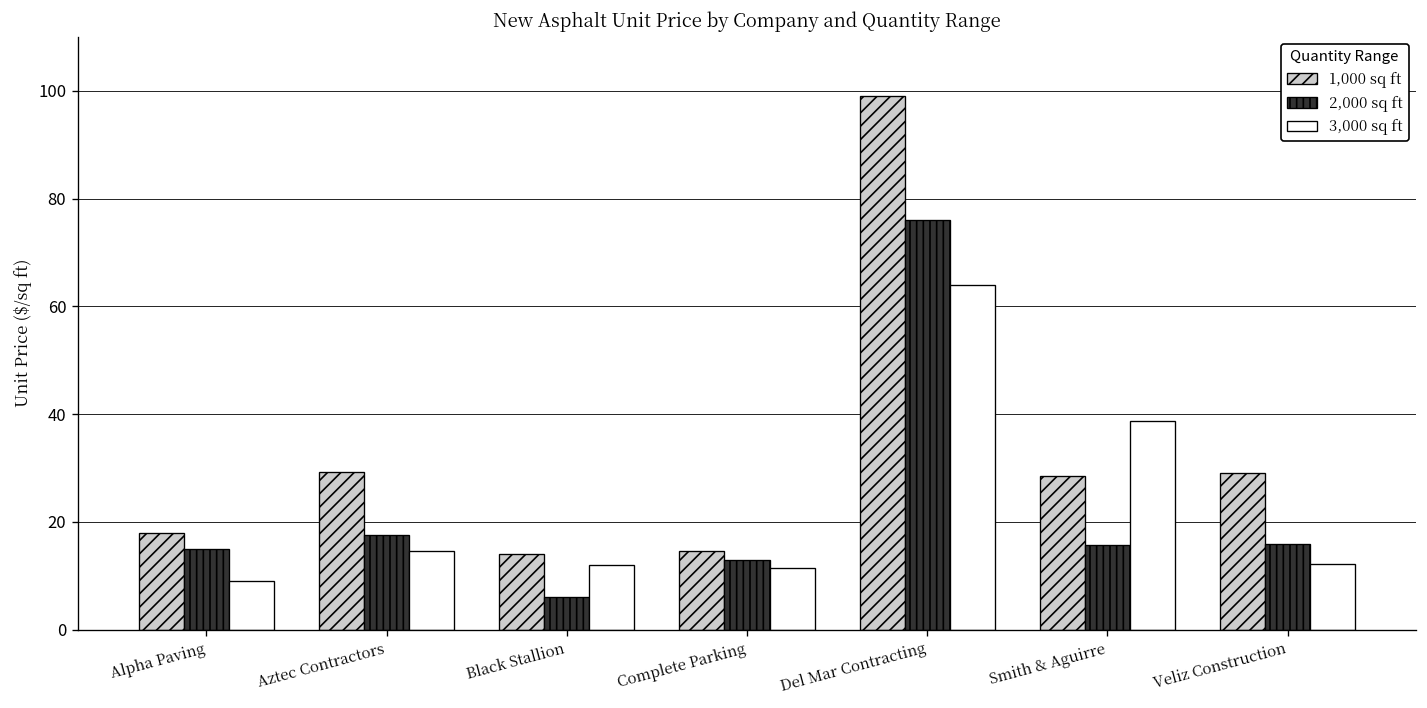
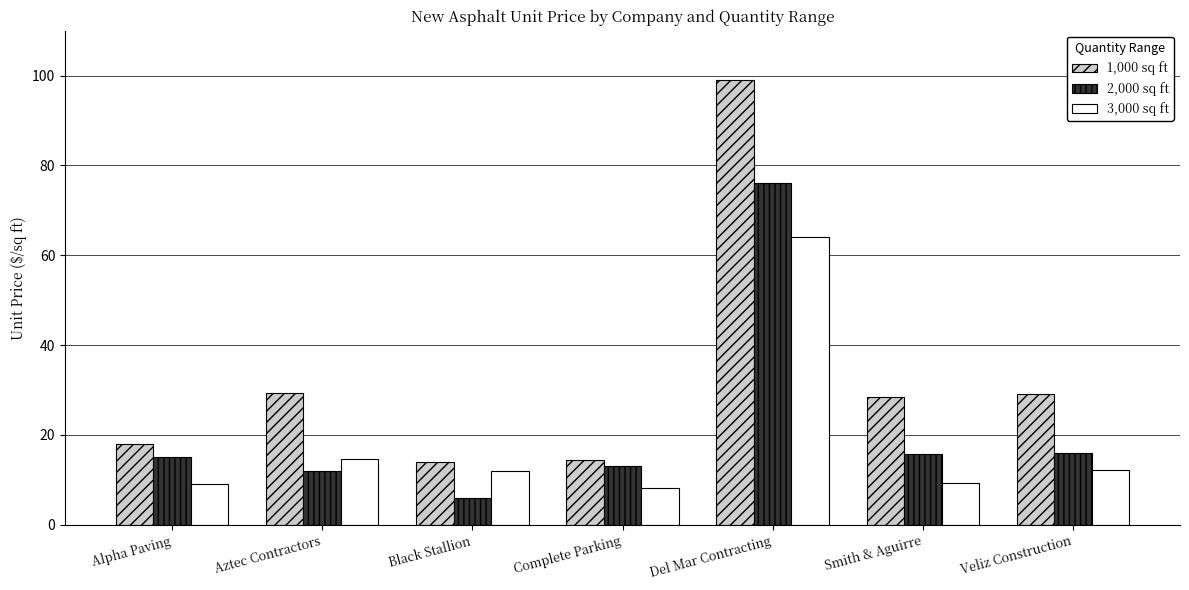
2,000 sq ft, Aztec Contractors: 18 -> 12
3,000 sq ft, Complete Parking: 12 -> 8
3,000 sq ft, Smith & Aguirre: 39 -> 9
